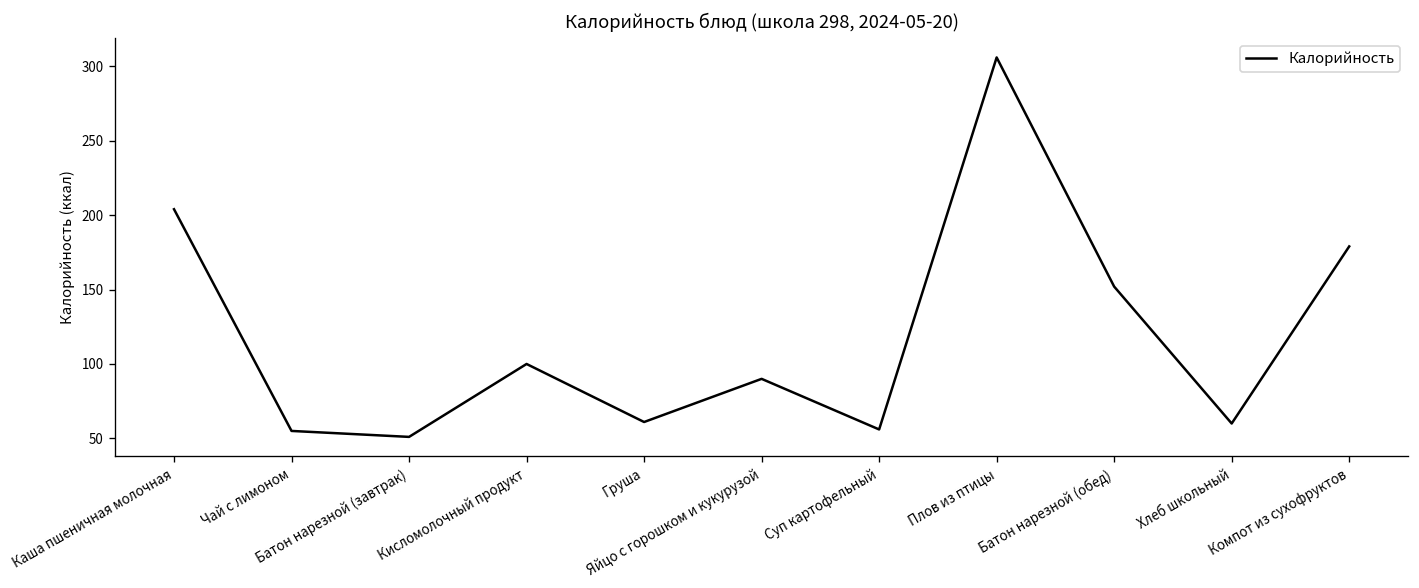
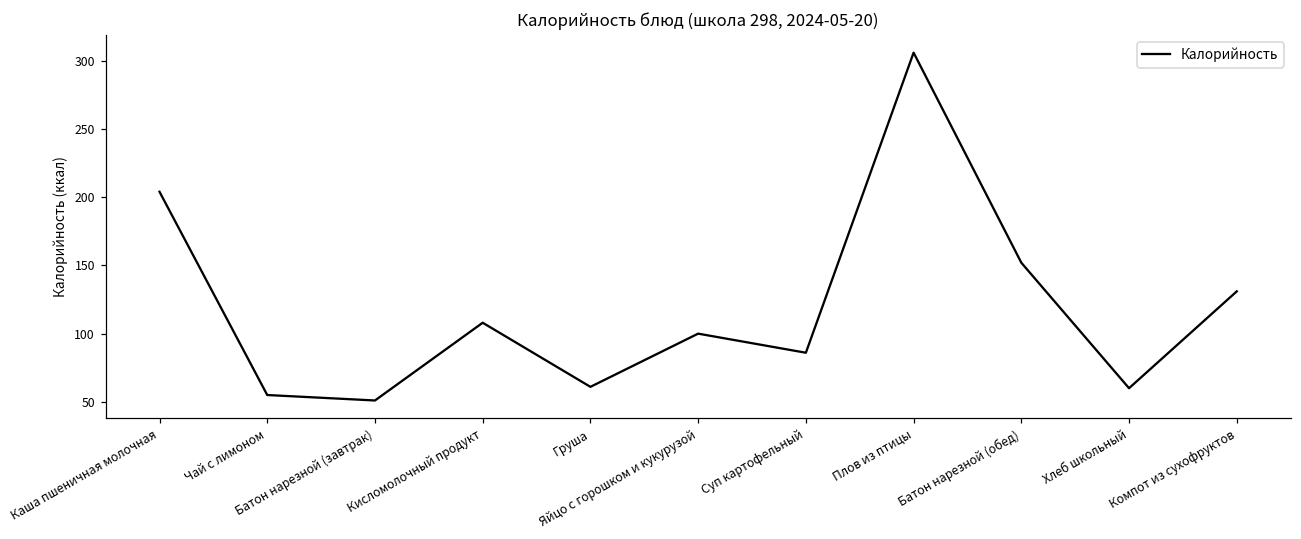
Кисломолочный продукт: 100 -> 108
Яйцо с горошком и кукурузой: 90 -> 100
Суп картофельный: 56 -> 86
Компот из сухофруктов: 179 -> 131
